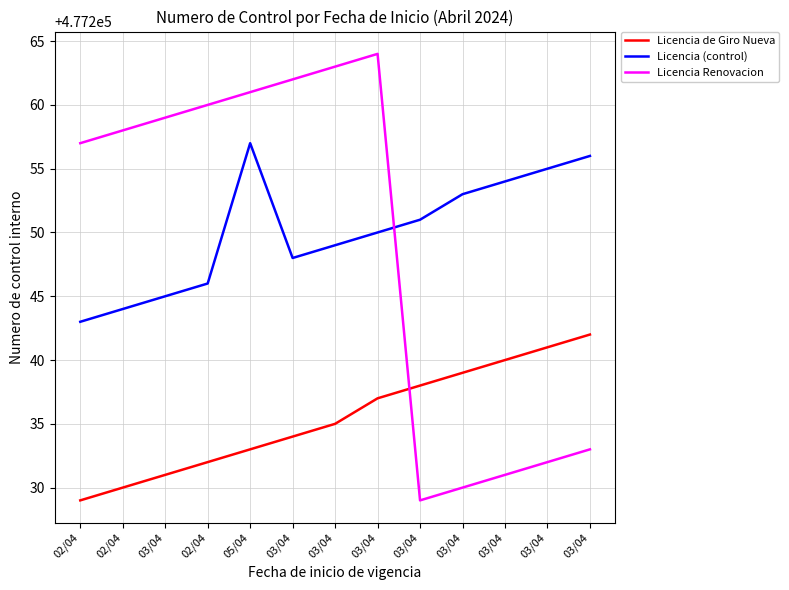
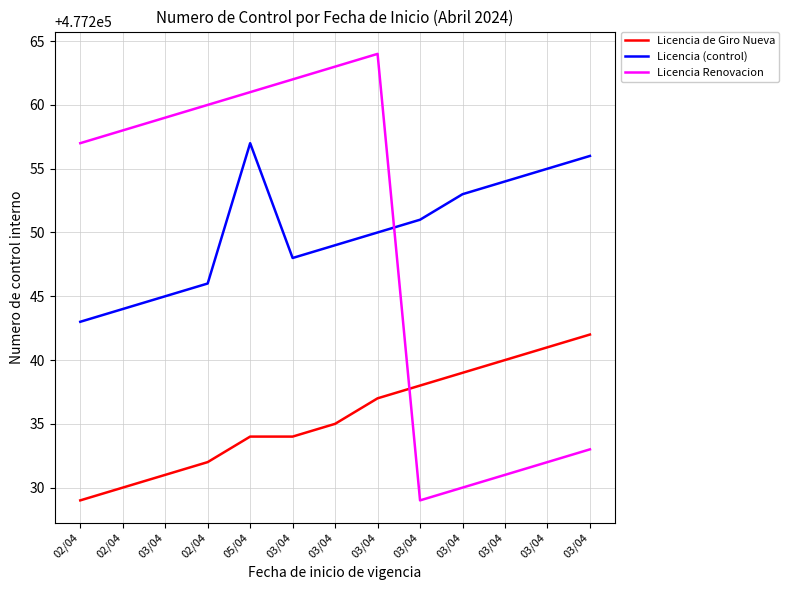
Licencia de Giro Nueva, 05/04: 477233 -> 477234
